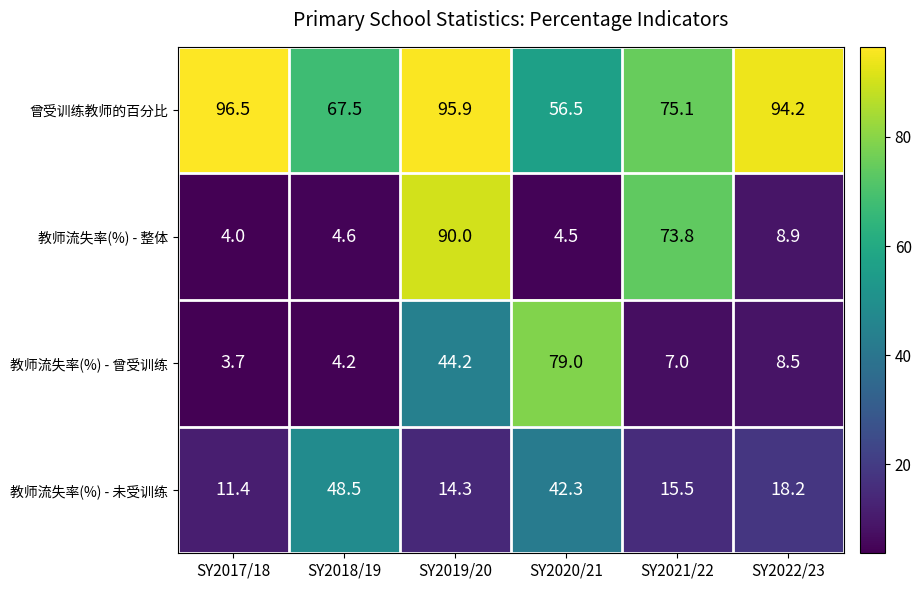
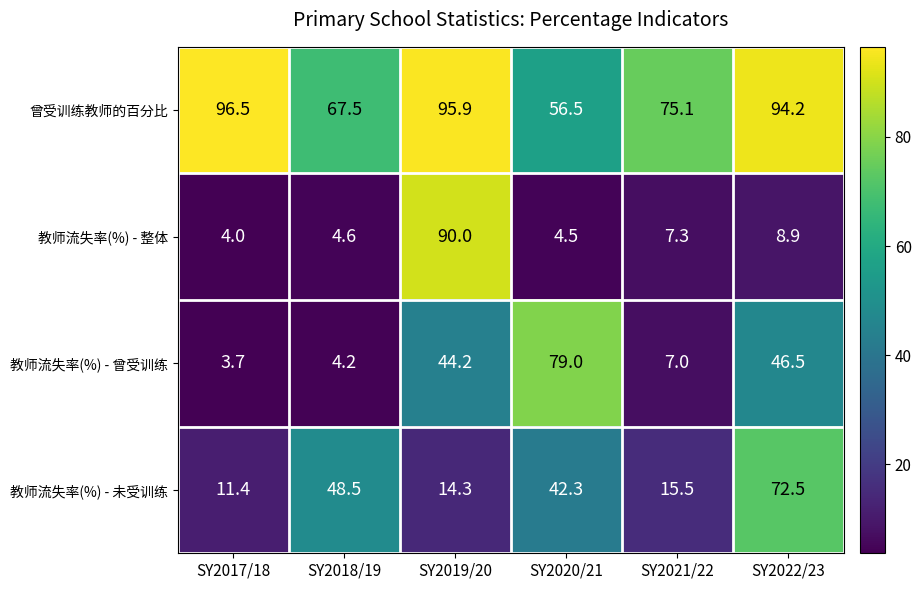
教师流失率(%) - 整体, SY2021/22: 73.8 -> 7.3
教师流失率(%) - 曾受训练, SY2022/23: 8.5 -> 46.5
教师流失率(%) - 未受训练, SY2022/23: 18.2 -> 72.5
